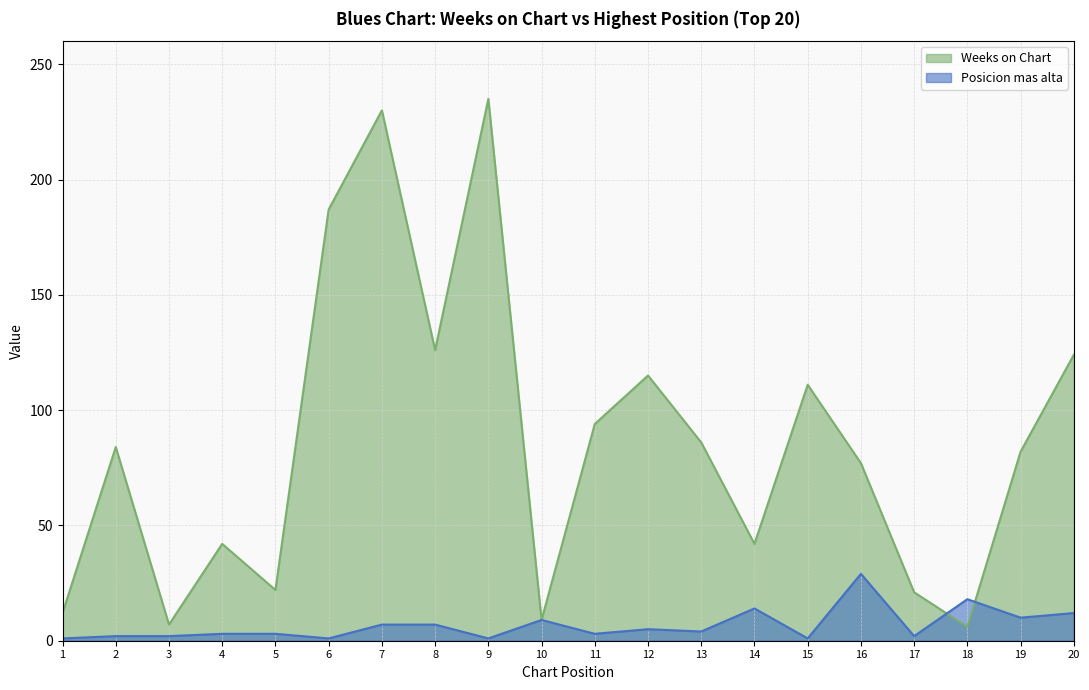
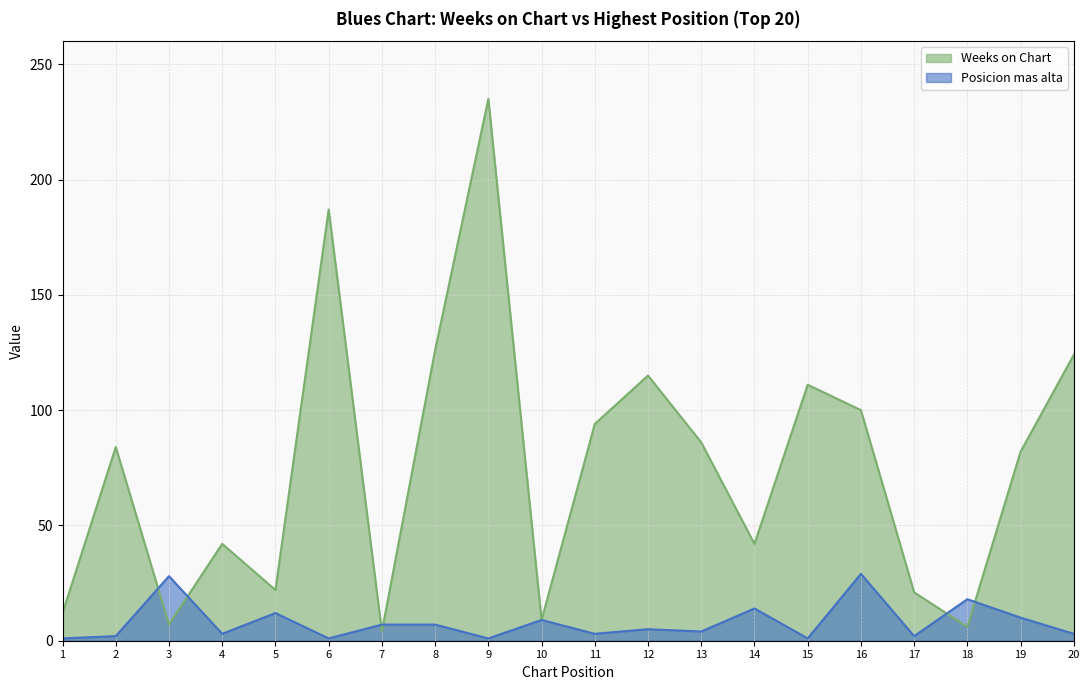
Posicion mas alta, 3: 2 -> 28
Posicion mas alta, 5: 3 -> 12
Weeks on Chart, 7: 230 -> 4
Weeks on Chart, 16: 77 -> 100
Posicion mas alta, 20: 12 -> 3
